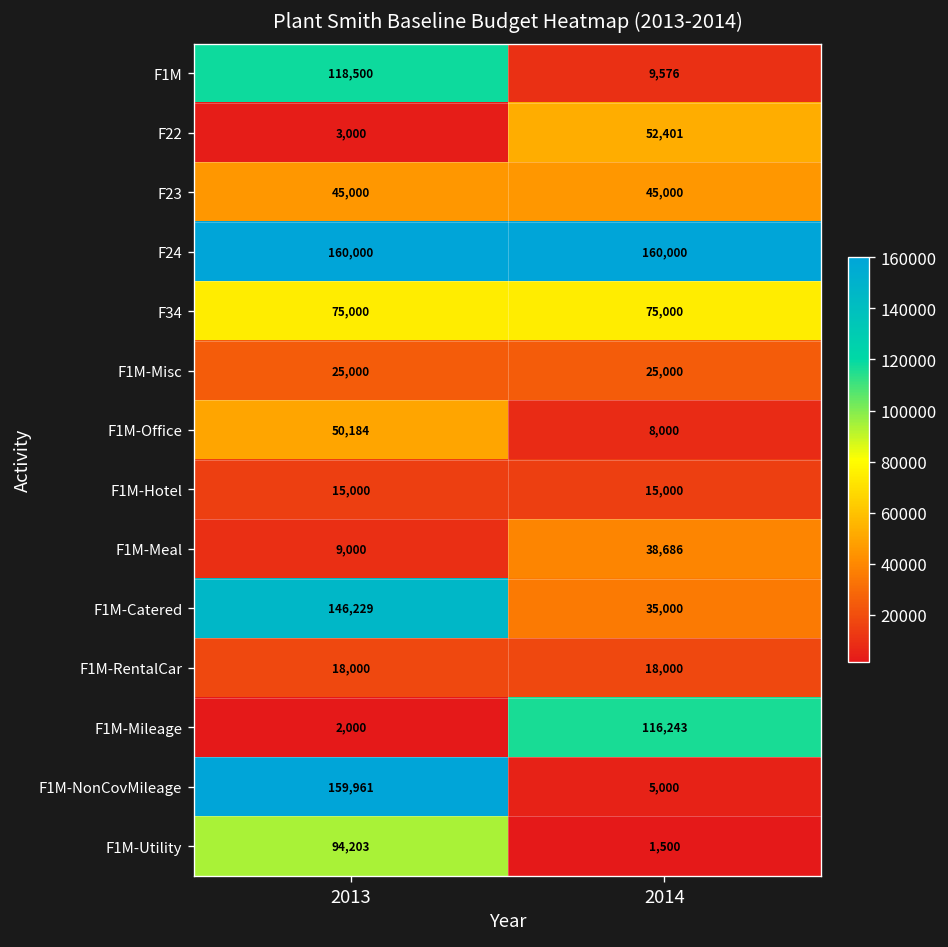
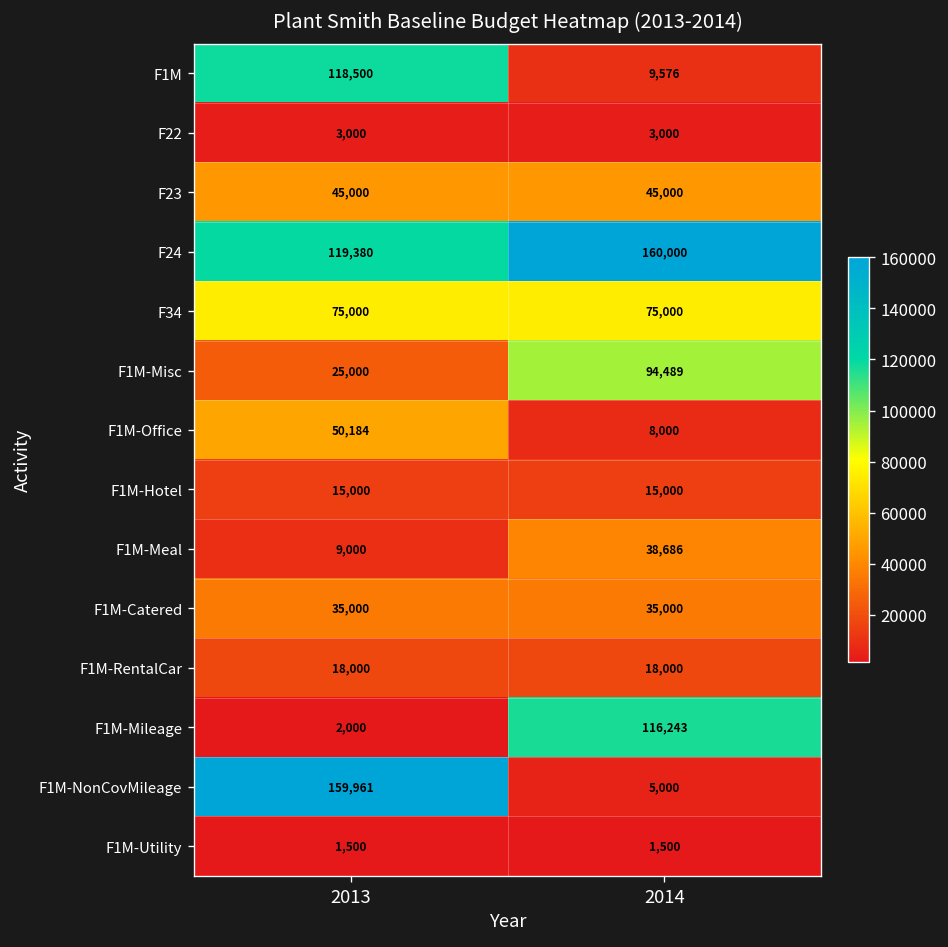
F22, 2014: 52,401 -> 3,000
F24, 2013: 160,000 -> 119,380
F1M-Misc, 2014: 25,000 -> 94,489
F1M-Catered, 2013: 146,229 -> 35,000
F1M-Utility, 2013: 94,203 -> 1,500
